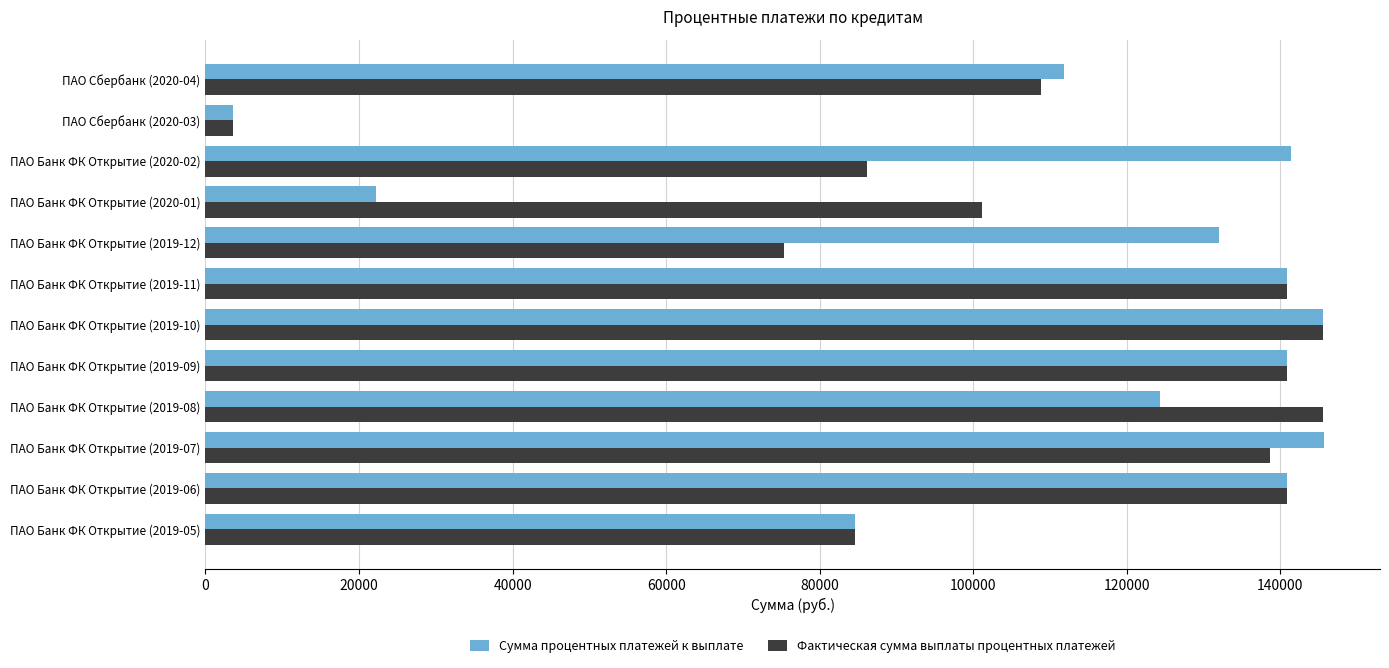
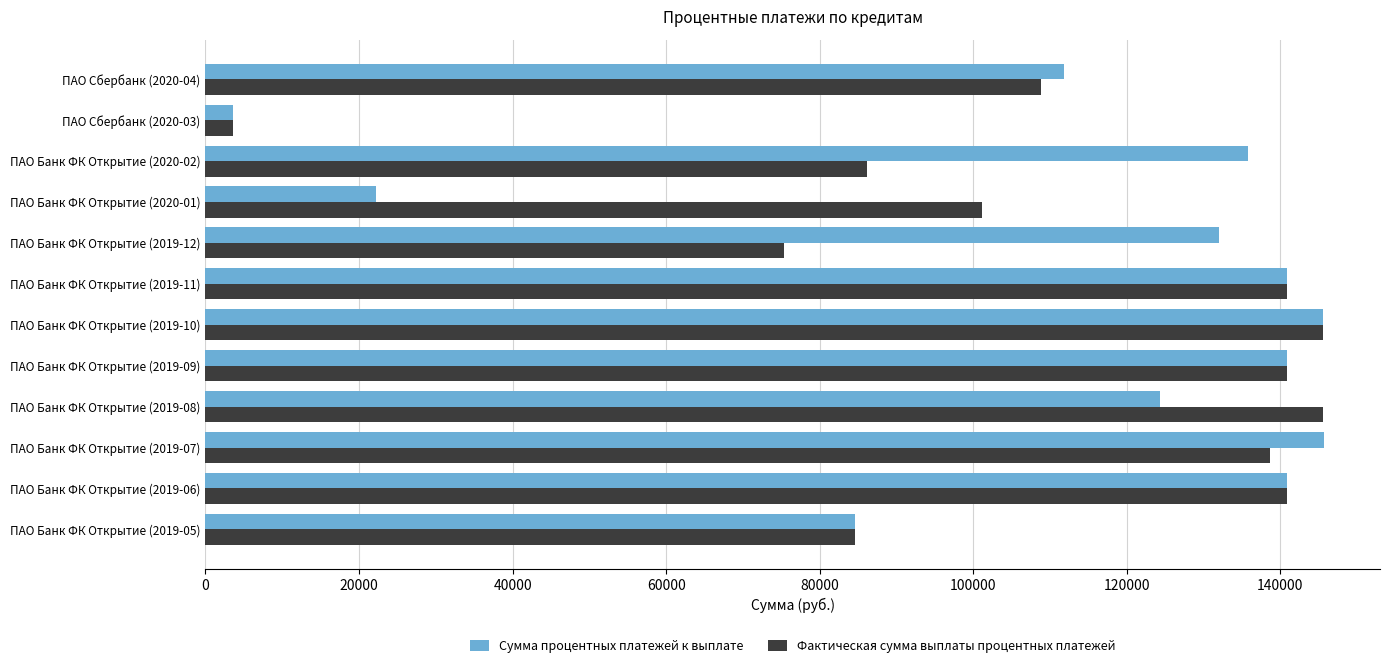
Сумма процентных платежей к выплате, ПАО Банк ФК Открытие (2020-02): 141000 -> 136000
